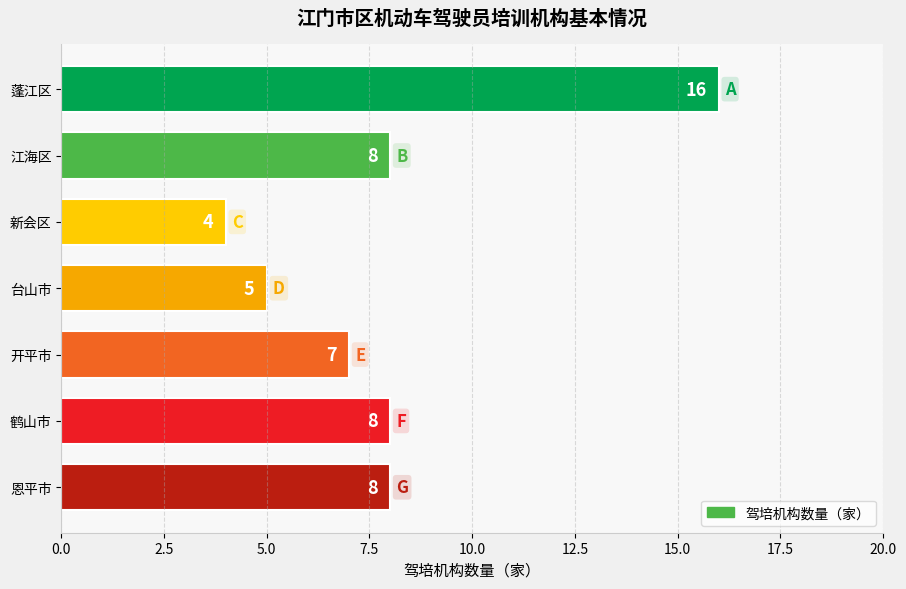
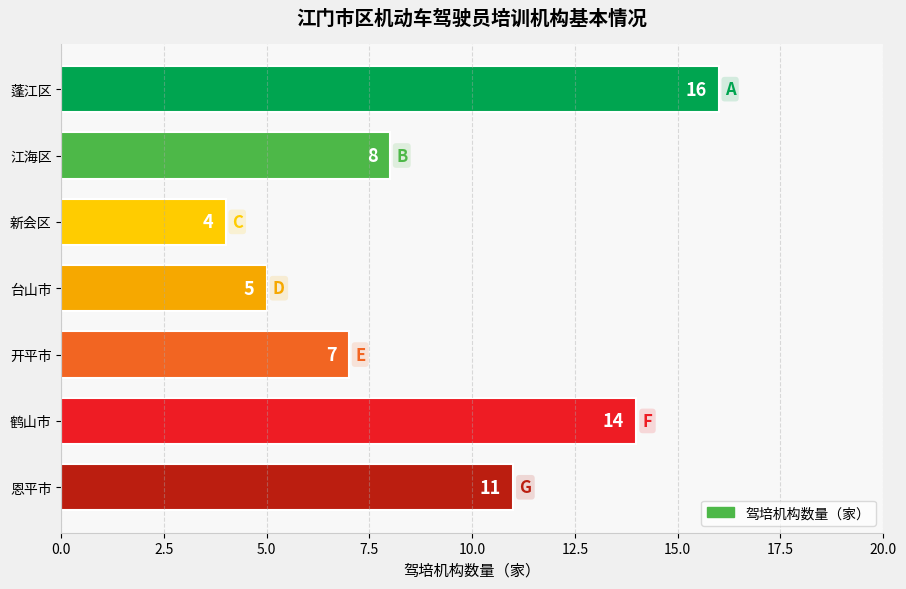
鹤山市: 8 -> 14
恩平市: 8 -> 11
